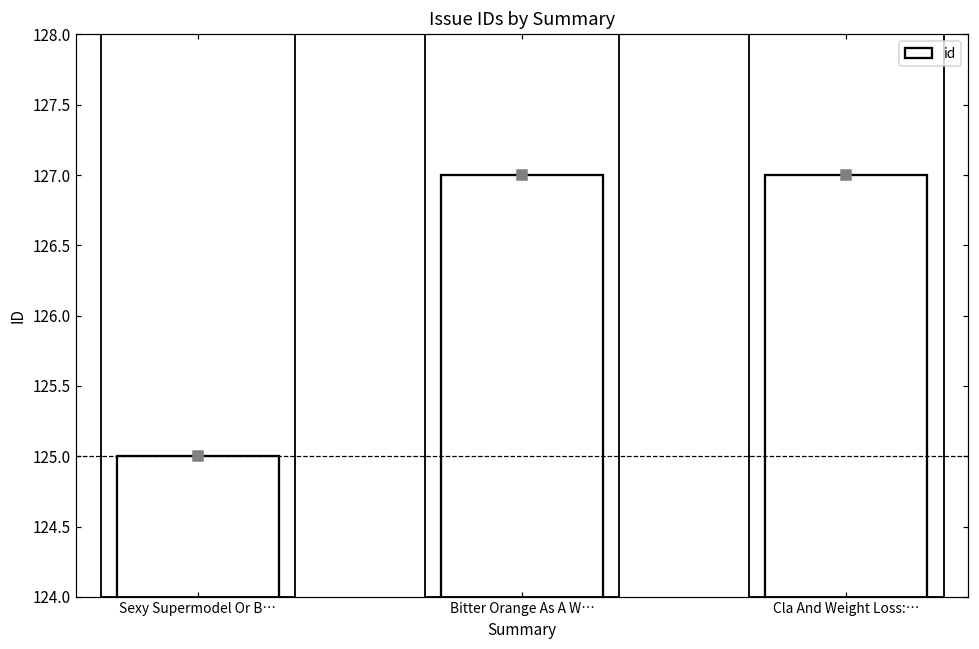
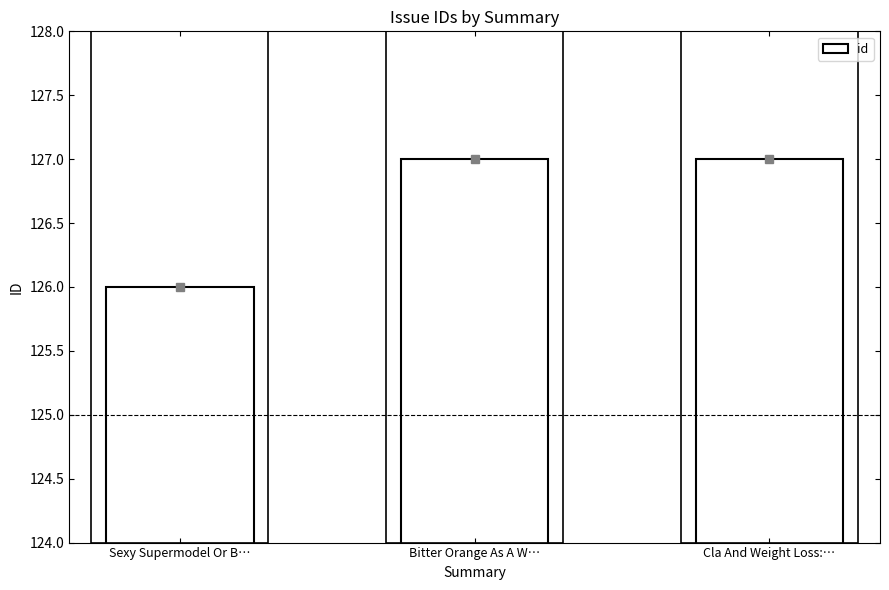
id, Sexy Supermodel Or B…: 125 -> 126
